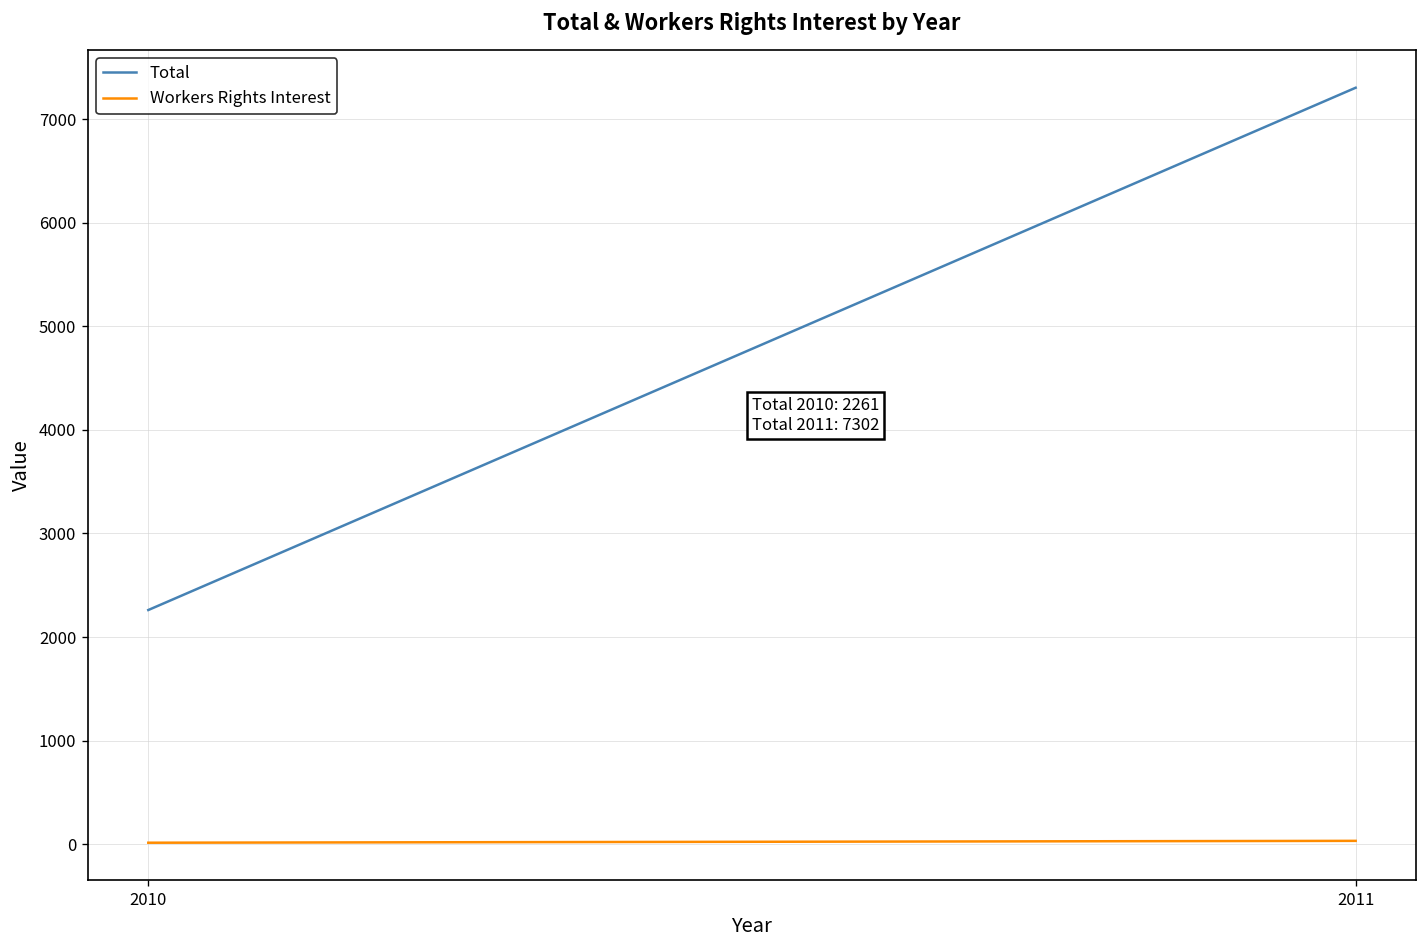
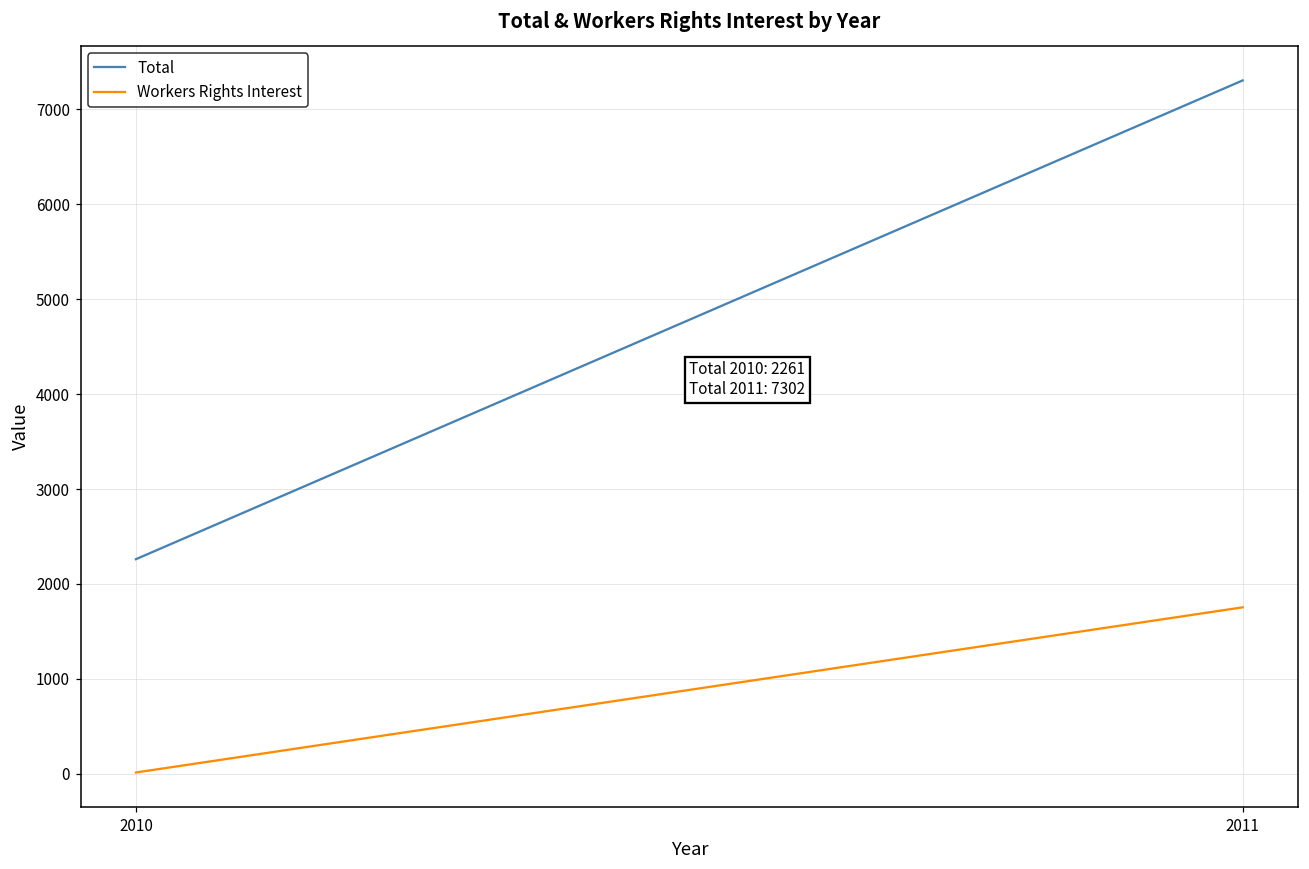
Workers Rights Interest, 2011: 0 -> 1800
